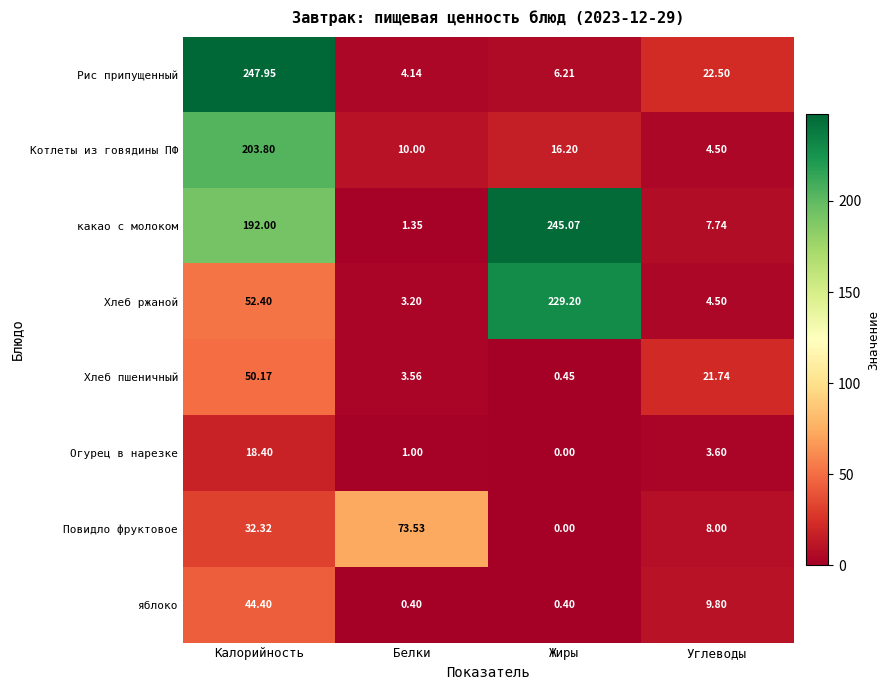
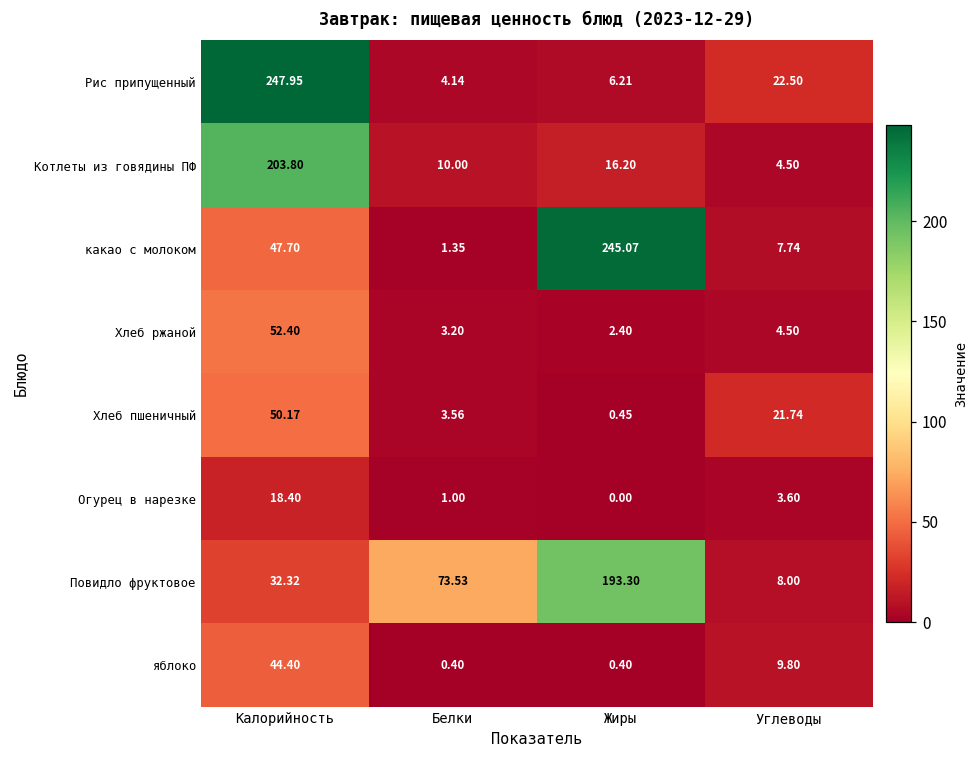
какао с молоком, Калорийность: 192.00 -> 47.70
Хлеб ржаной, Жиры: 229.20 -> 2.40
Повидло фруктовое, Жиры: 0.00 -> 193.30
